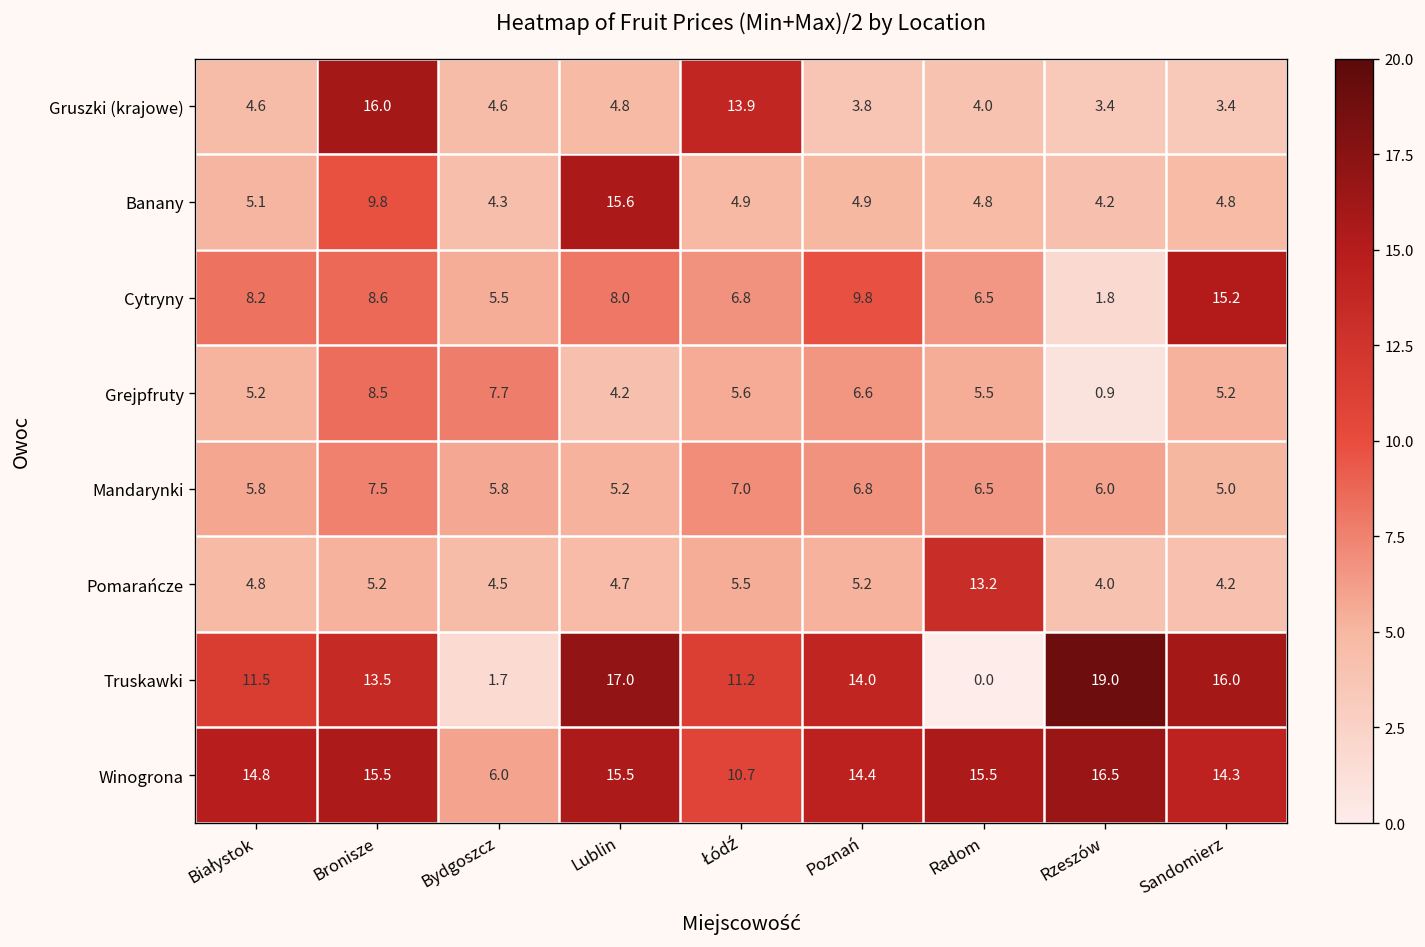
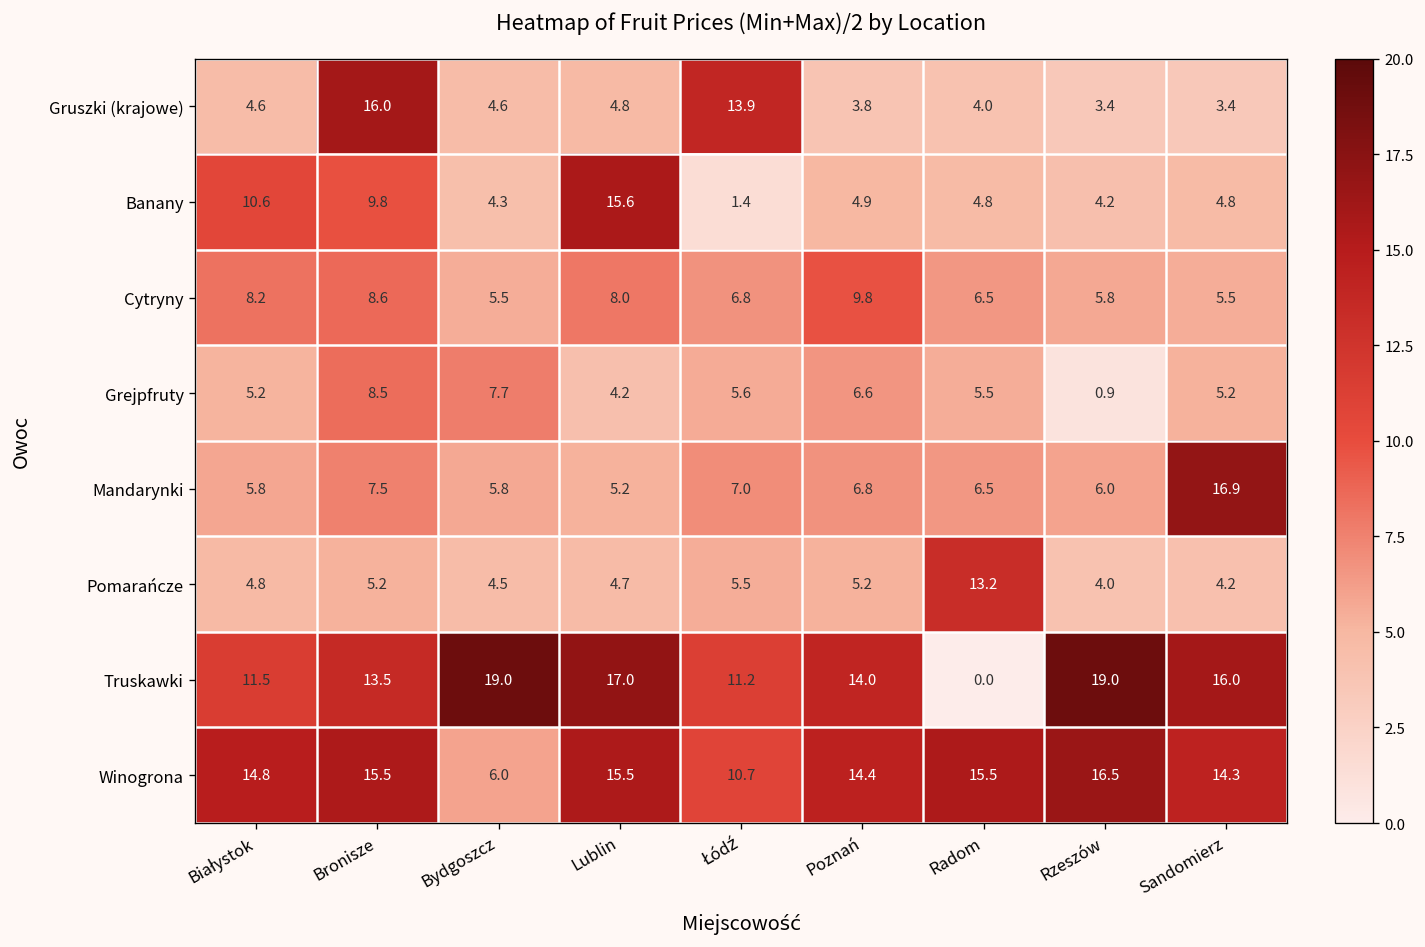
Banany, Białystok: 5.1 -> 10.6
Banany, Łódź: 4.9 -> 1.4
Cytryny, Rzeszów: 1.8 -> 5.8
Cytryny, Sandomierz: 15.2 -> 5.5
Mandarynki, Sandomierz: 5.0 -> 16.9
Truskawki, Bydgoszcz: 1.7 -> 19.0
